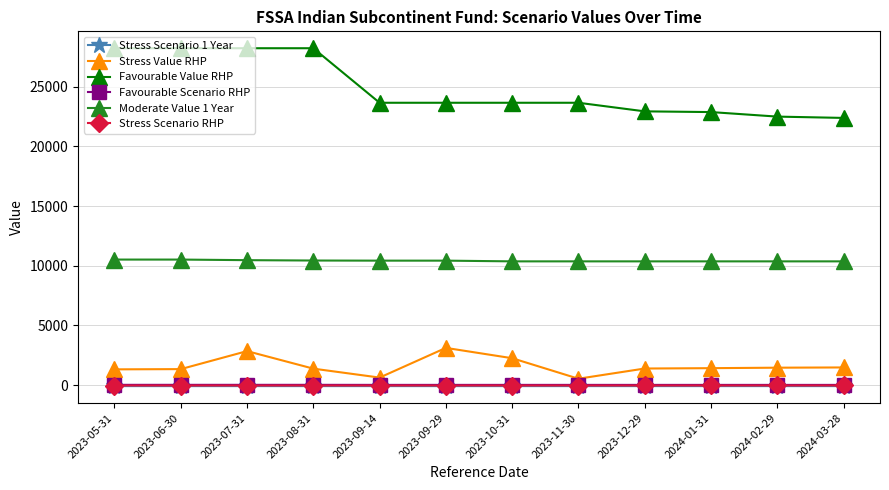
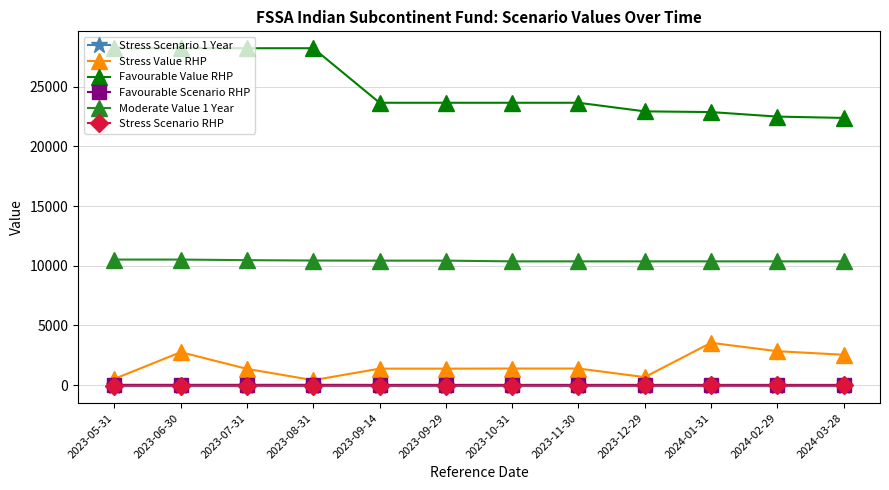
Stress Value RHP, 2023-05-31: 1300 -> 500
Stress Value RHP, 2023-06-30: 1300 -> 2800
Stress Value RHP, 2023-07-31: 2800 -> 1400
Stress Value RHP, 2023-08-31: 1400 -> 400
Stress Value RHP, 2023-09-14: 600 -> 1400
Stress Value RHP, 2023-09-29: 3100 -> 1400
Stress Value RHP, 2023-10-31: 2300 -> 1400
Stress Value RHP, 2023-11-30: 500 -> 1400
Stress Value RHP, 2023-12-29: 1400 -> 700
Stress Value RHP, 2024-01-31: 1400 -> 3500
Stress Value RHP, 2024-02-29: 1500 -> 2800
Stress Value RHP, 2024-03-28: 1500 -> 2500
